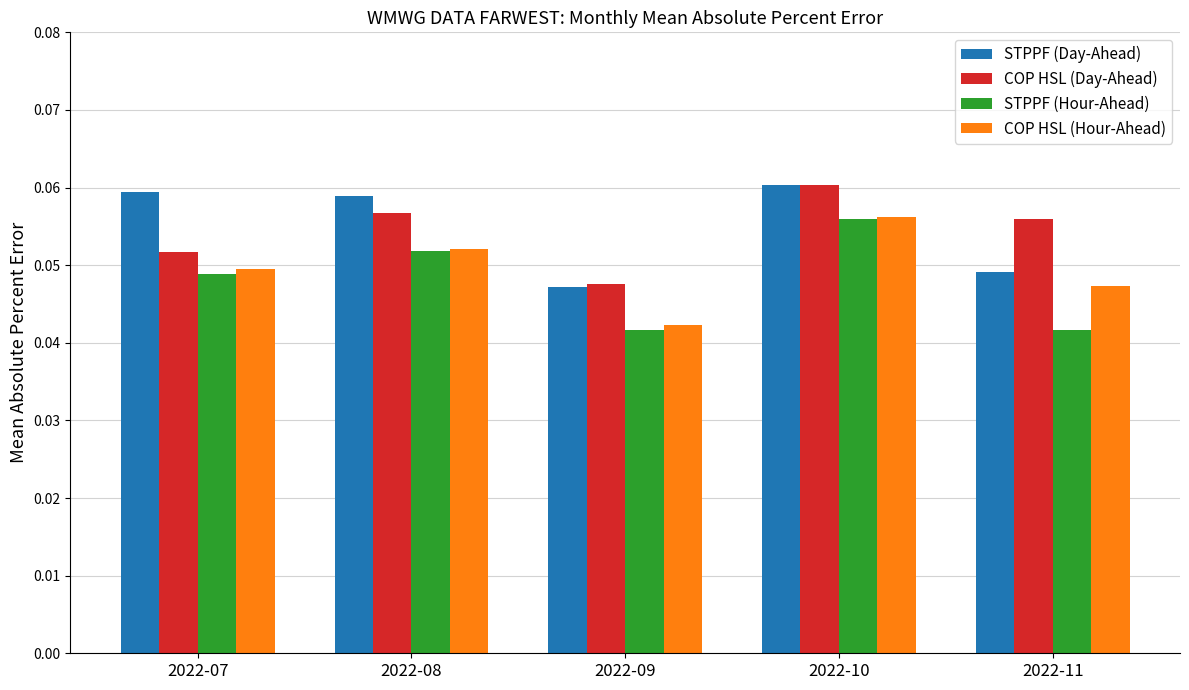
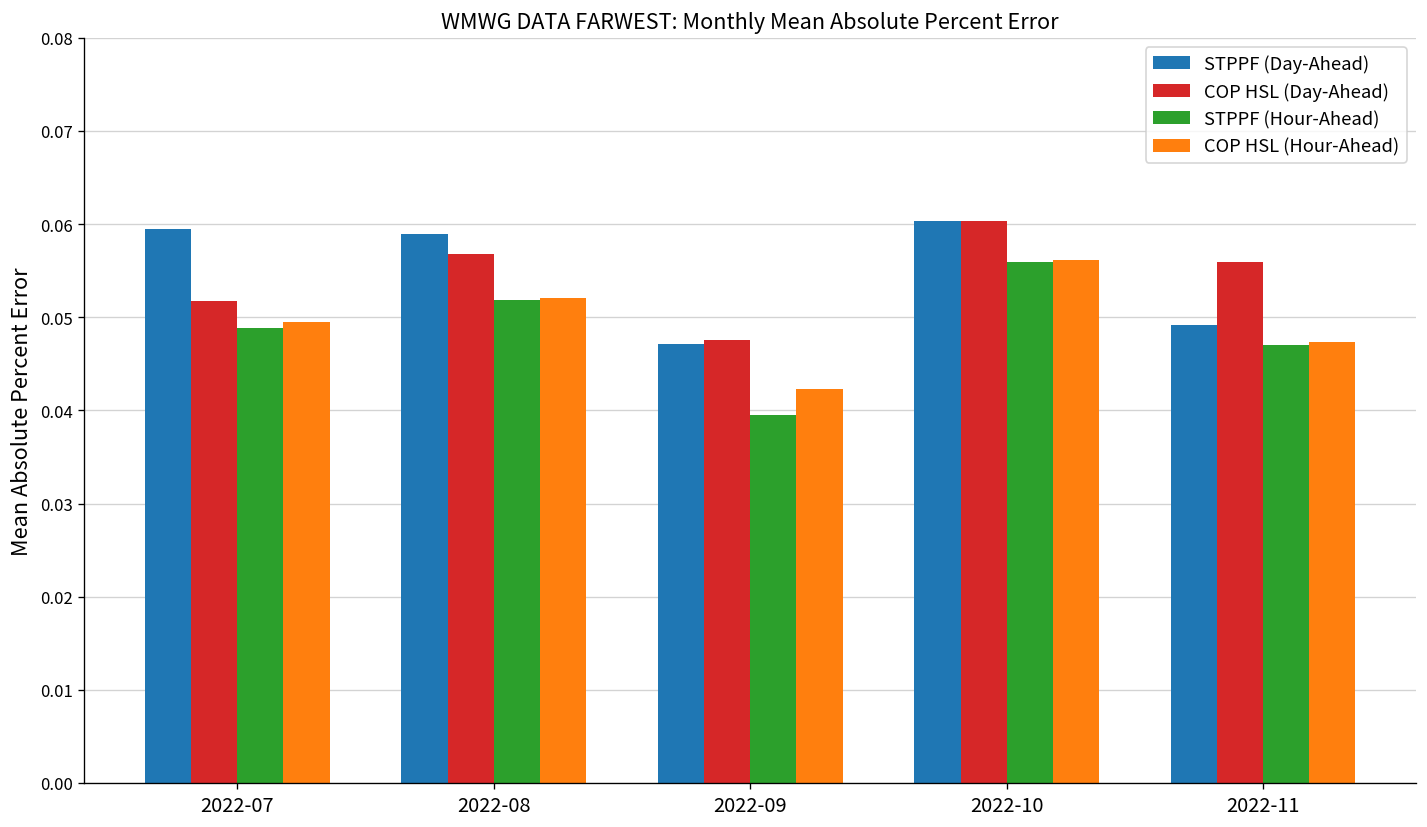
STPPF (Hour-Ahead), 2022-09: 0.042 -> 0.039
STPPF (Hour-Ahead), 2022-11: 0.042 -> 0.047
